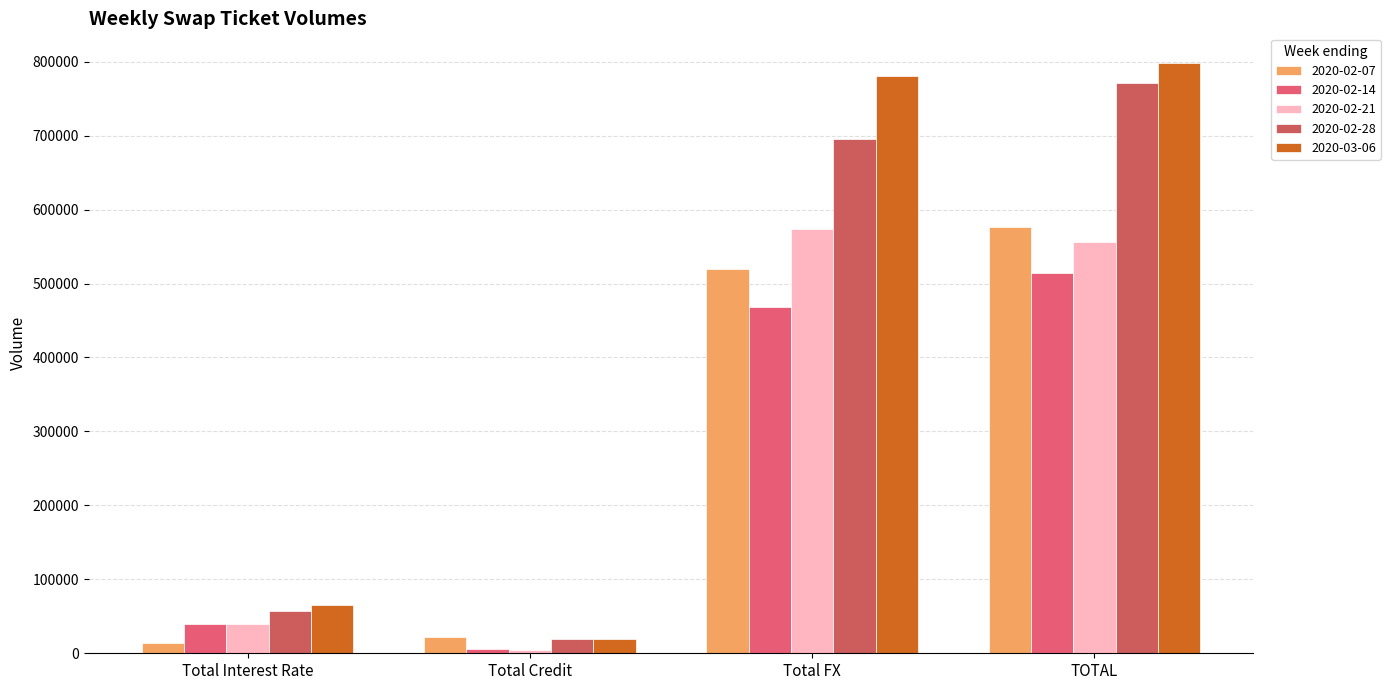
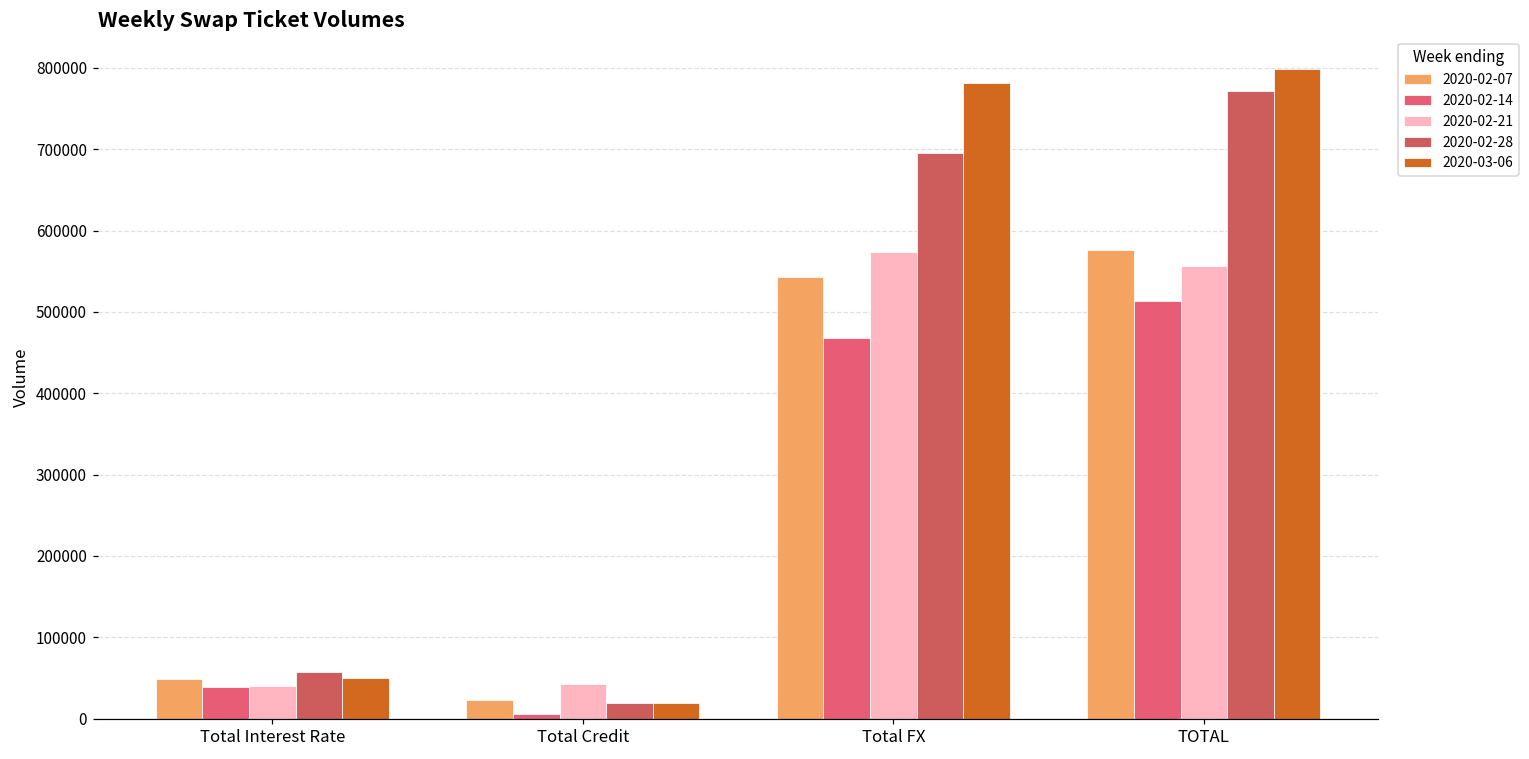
2020-02-07, Total Interest Rate: 10000 -> 50000
2020-03-06, Total Interest Rate: 70000 -> 50000
2020-02-21, Total Credit: 0 -> 40000
2020-02-07, Total FX: 520000 -> 540000
